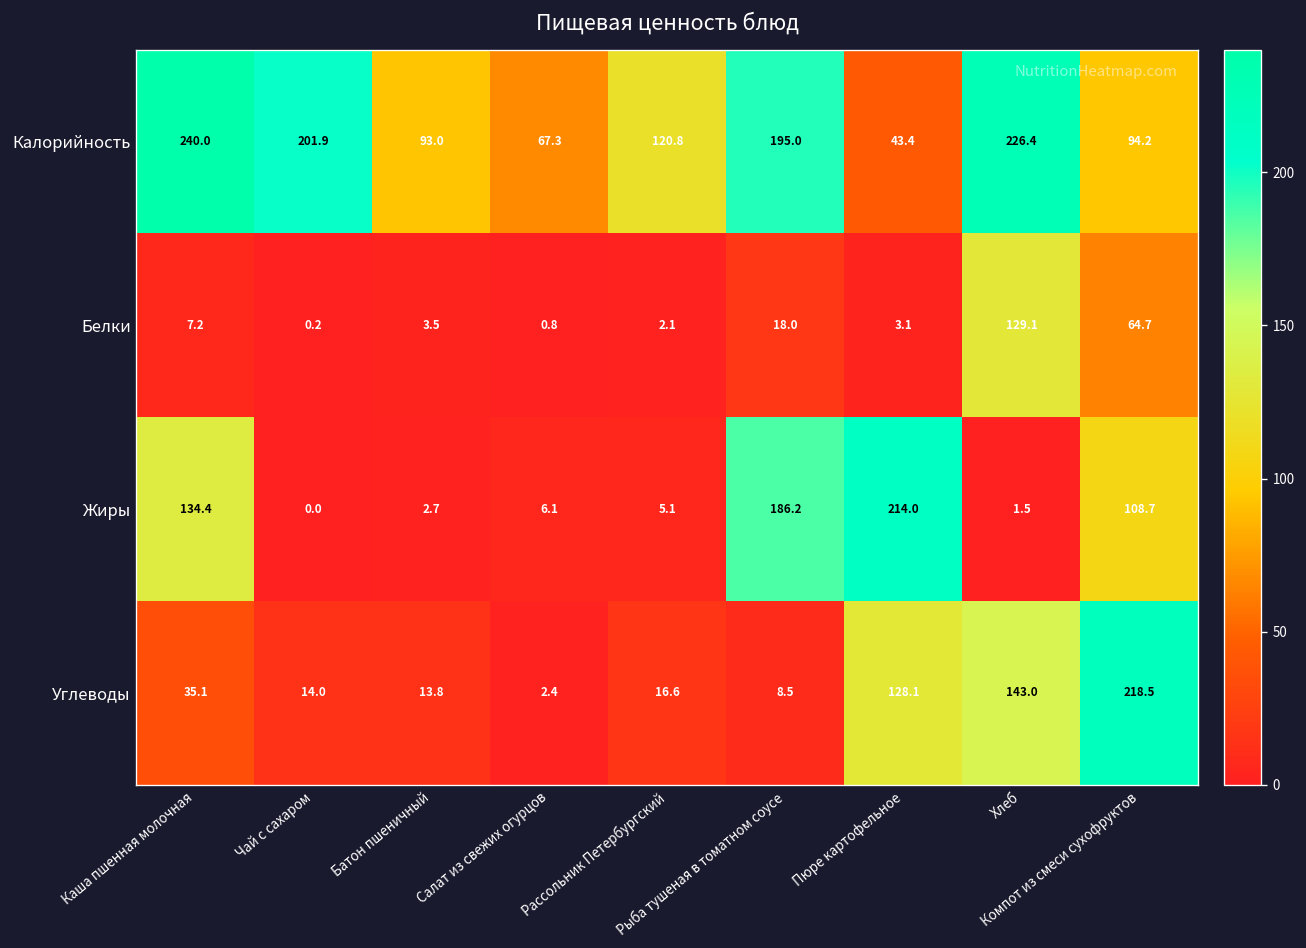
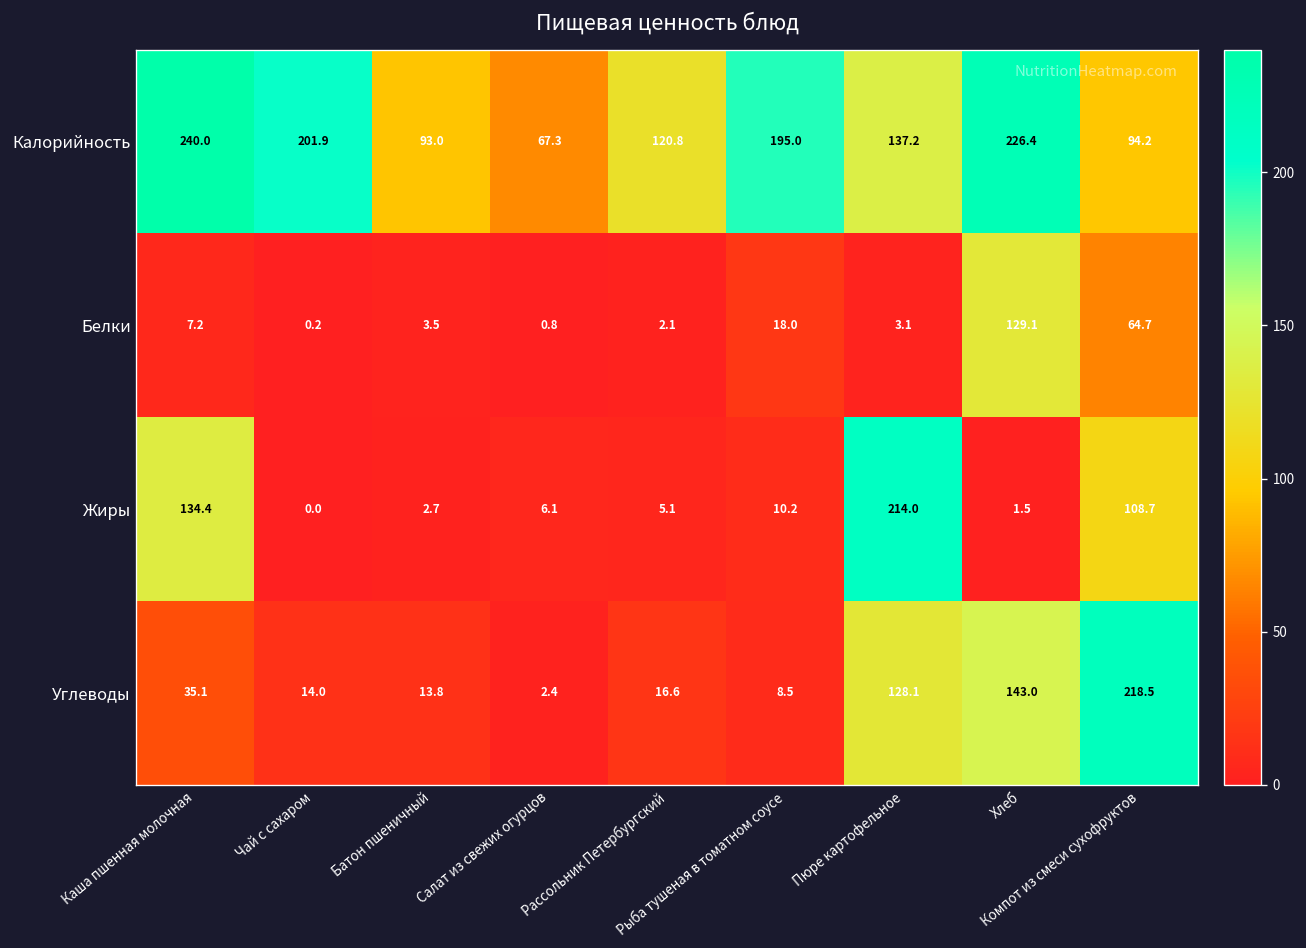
Калорийность, Пюре картофельное: 43.4 -> 137.2
Жиры, Рыба тушеная в томатном соусе: 186.2 -> 10.2
